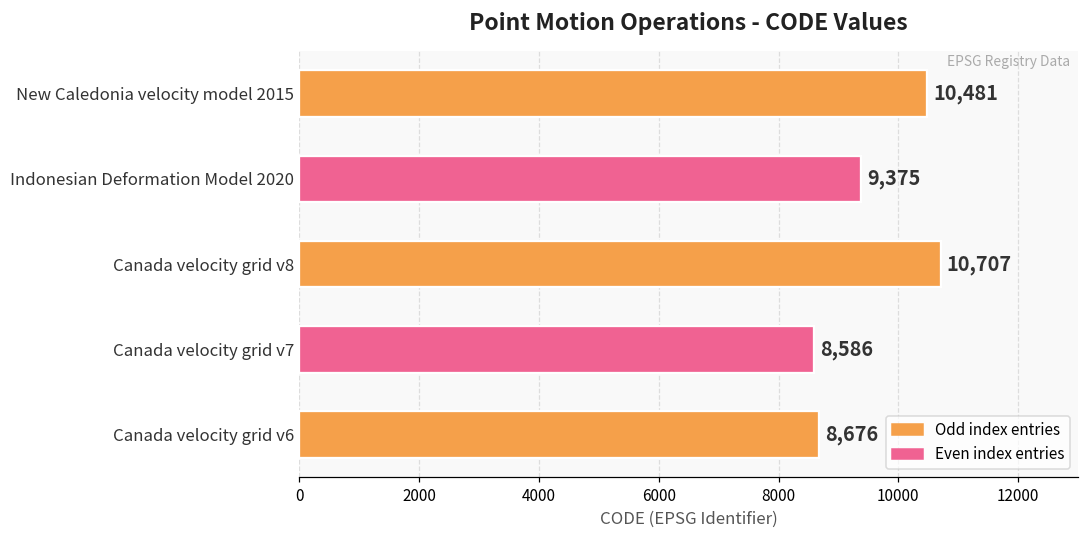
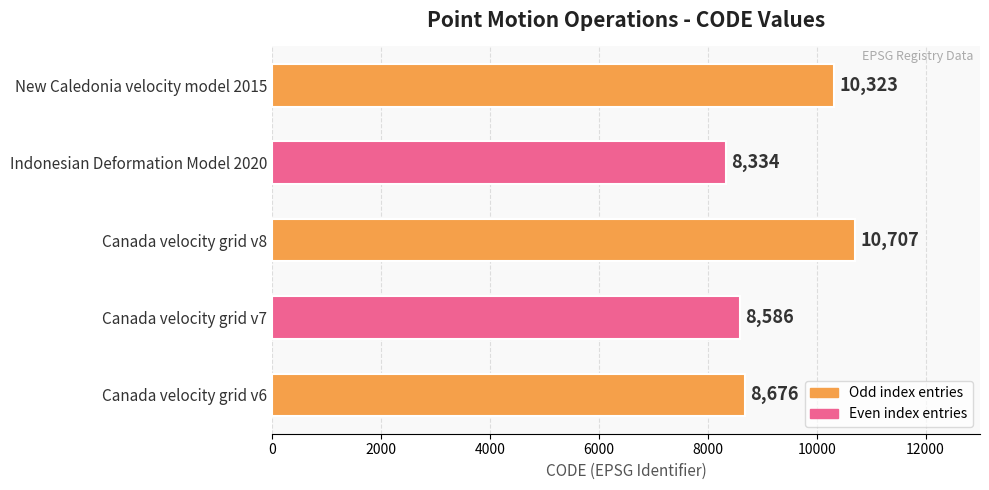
New Caledonia velocity model 2015: 10,481 -> 10,323
Indonesian Deformation Model 2020: 9,375 -> 8,334
